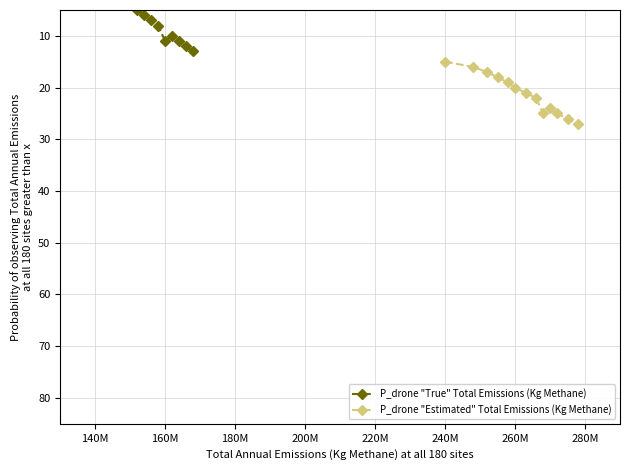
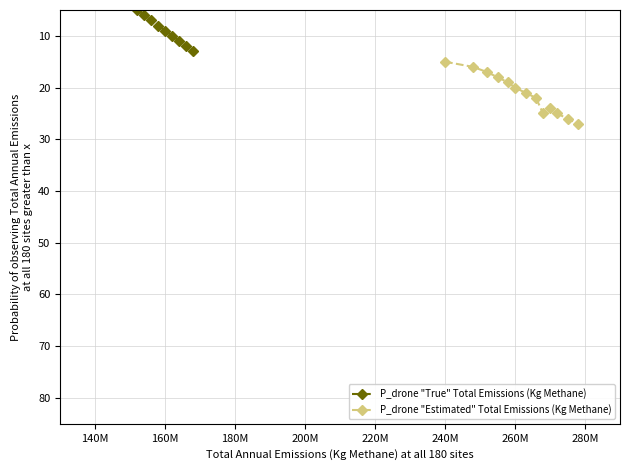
P_drone "True" Total Emissions (Kg Methane), 160M: 11 -> 9
